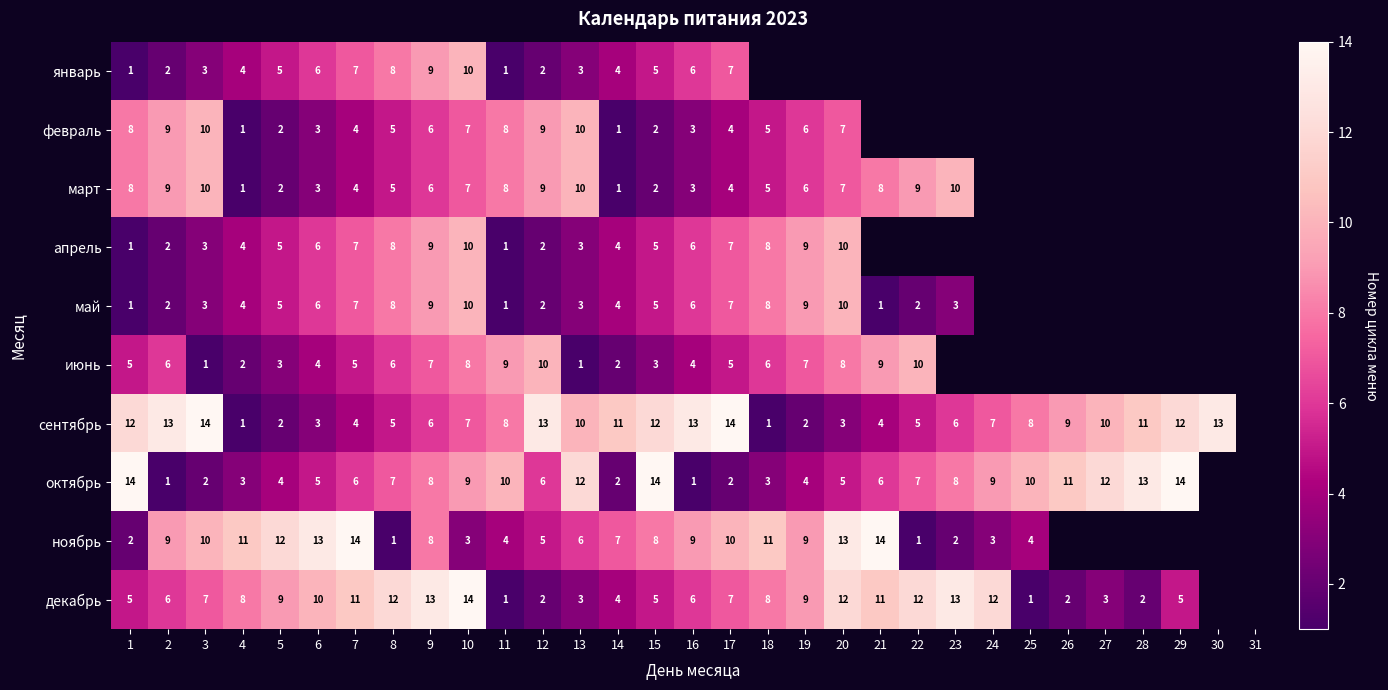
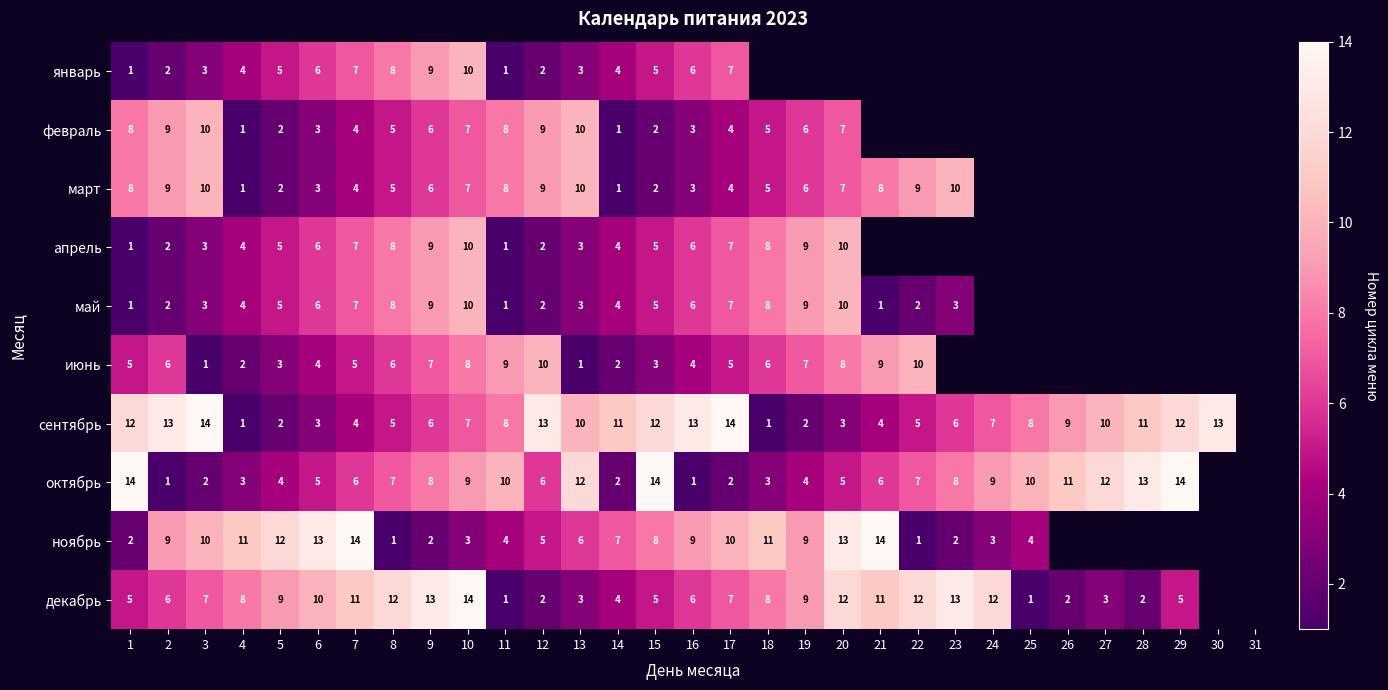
ноябрь, 9: 8 -> 2
